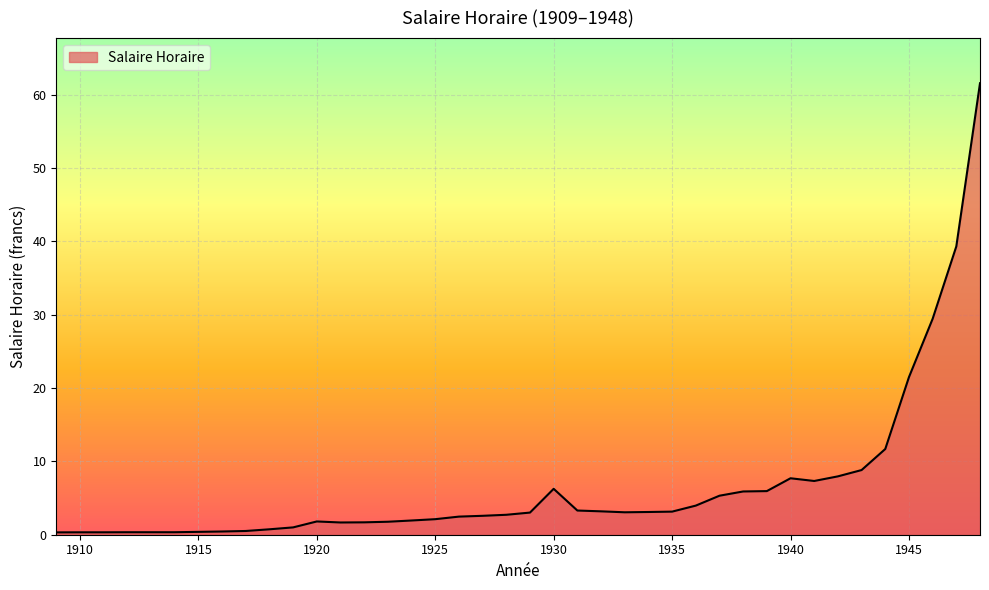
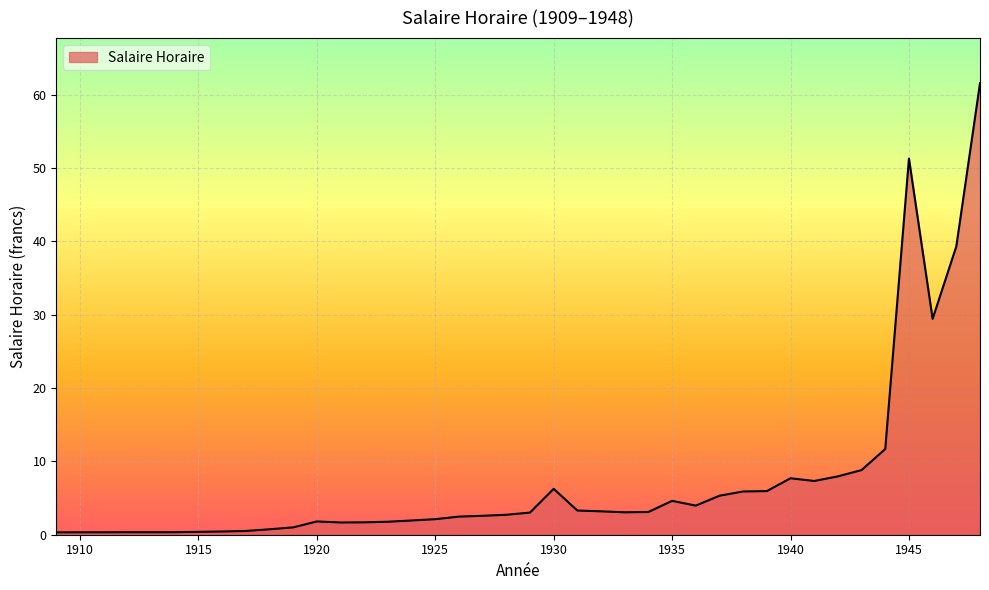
1935: 3 -> 5
1945: 21 -> 51
